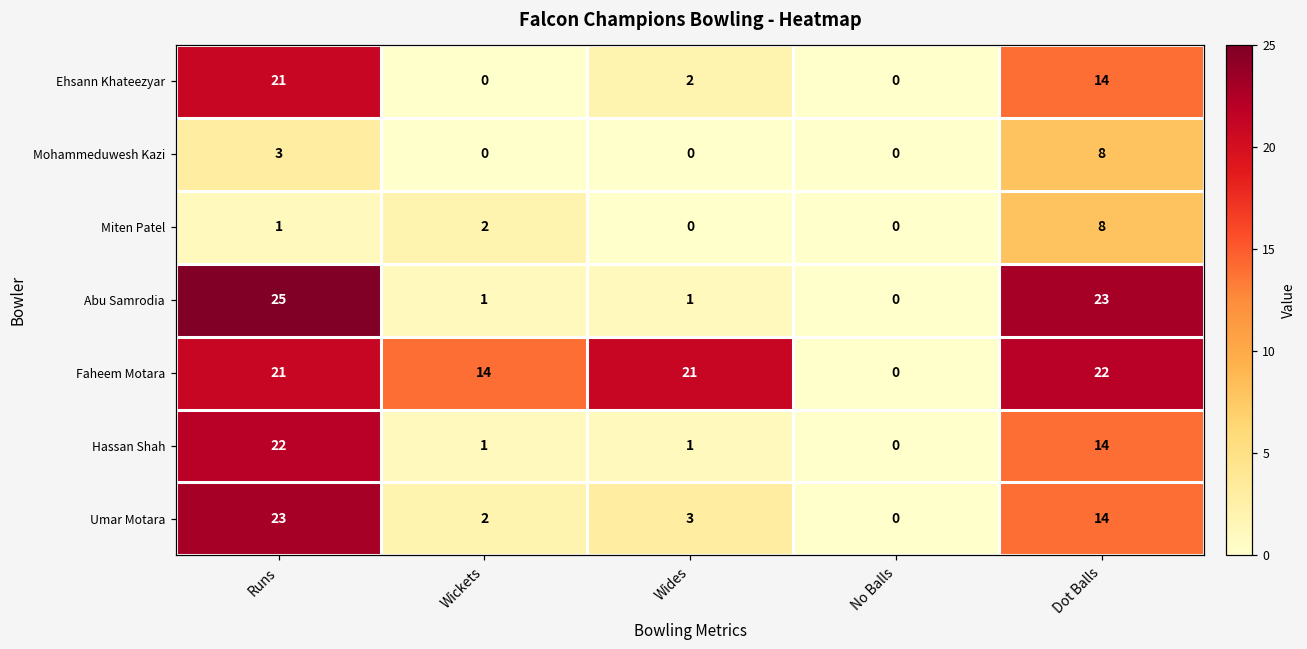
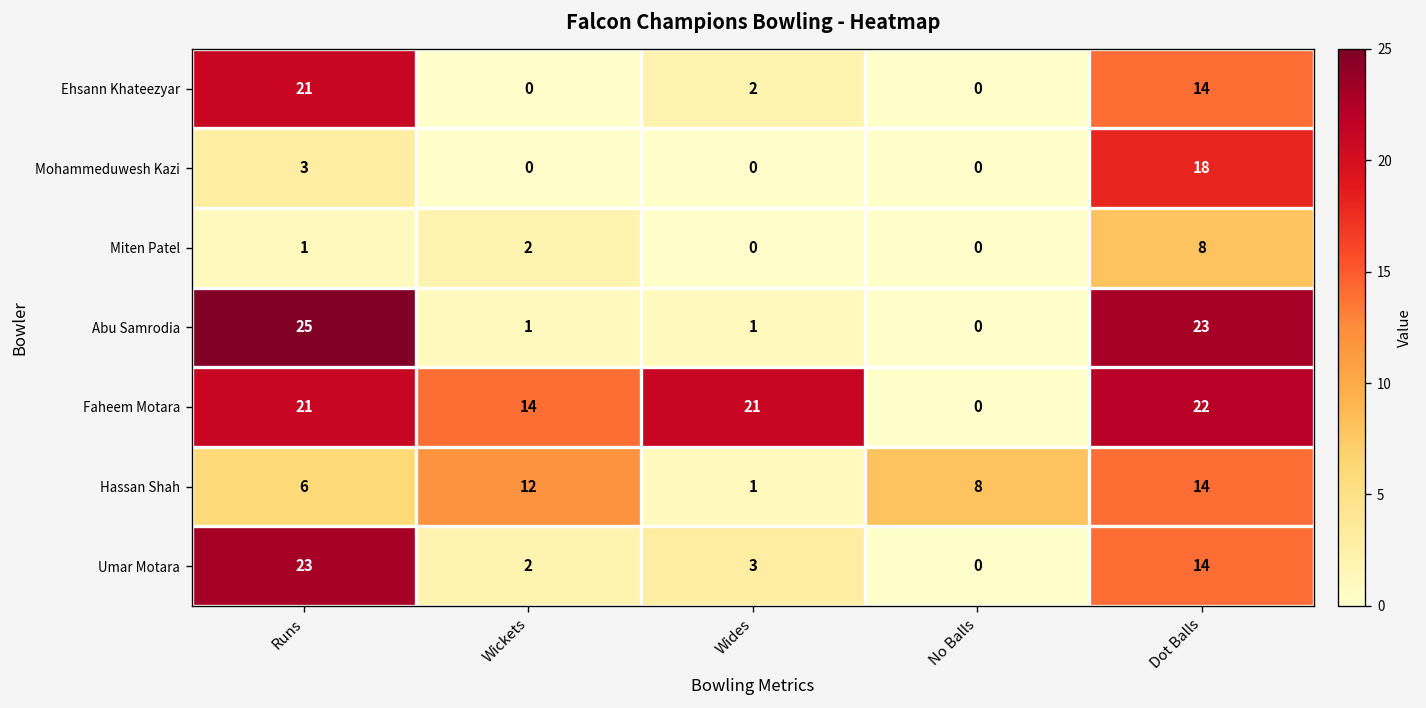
Mohammeduwesh Kazi, Dot Balls: 8 -> 18
Hassan Shah, Runs: 22 -> 6
Hassan Shah, Wickets: 1 -> 12
Hassan Shah, No Balls: 0 -> 8
